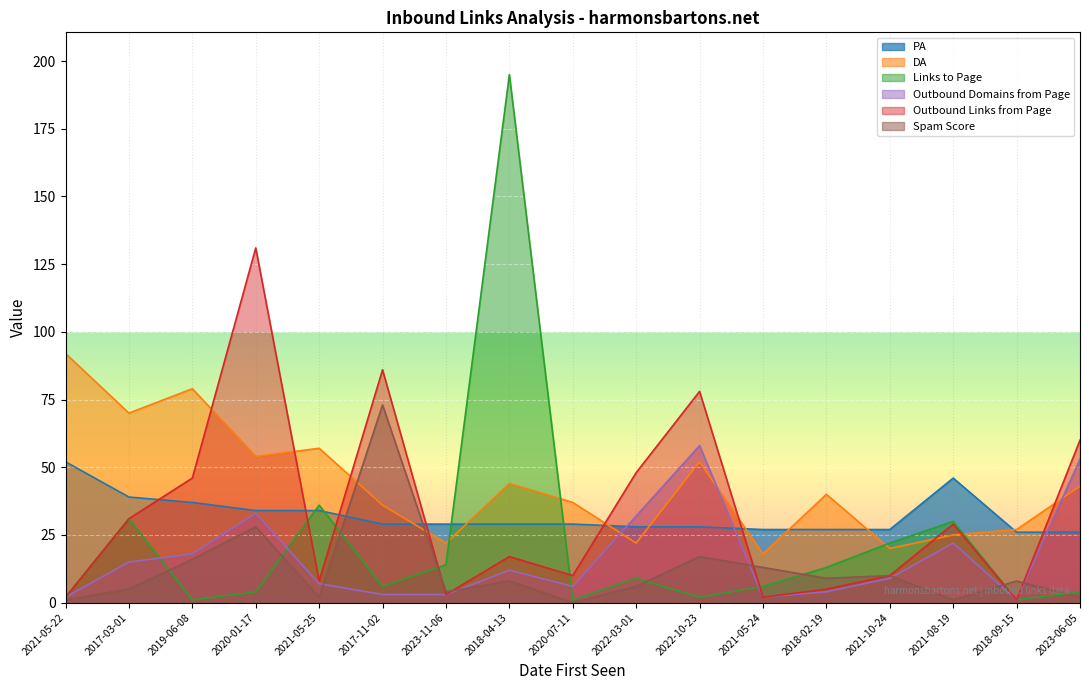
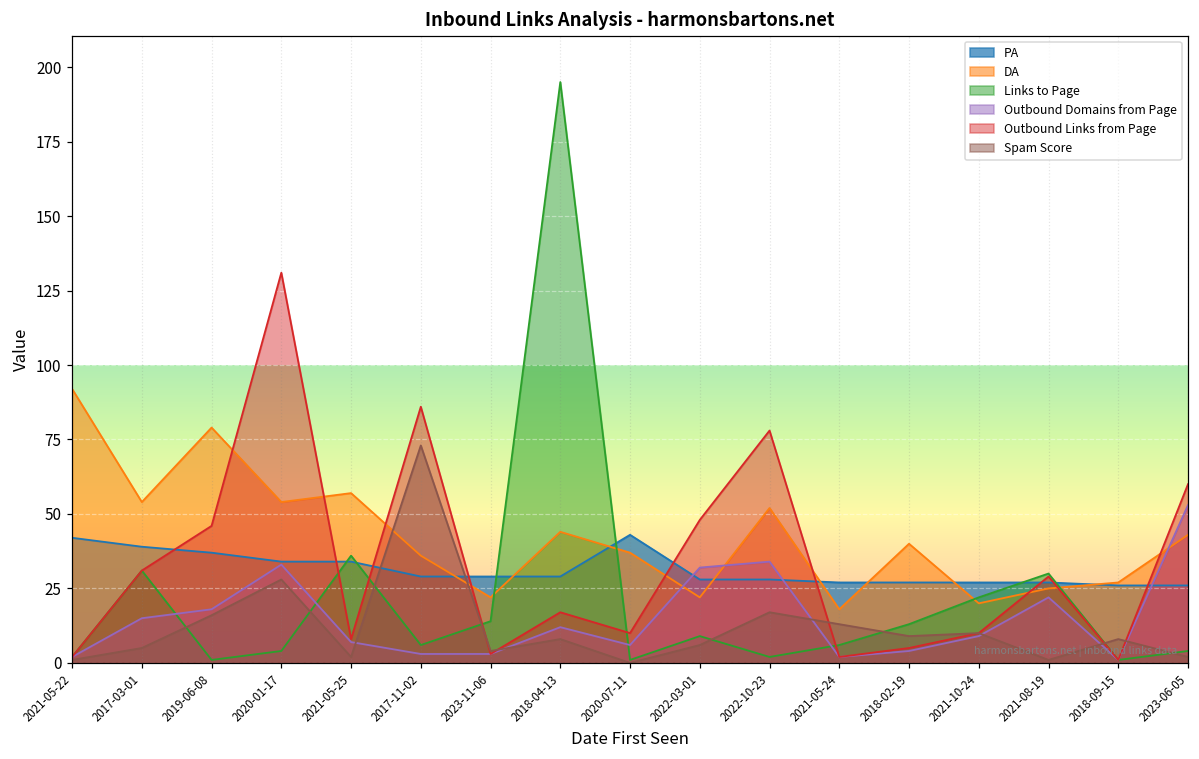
PA, 2021-05-22: 52 -> 42
DA, 2017-03-01: 70 -> 54
PA, 2020-07-11: 29 -> 43
Outbound Domains from Page, 2022-10-23: 58 -> 34
PA, 2021-08-19: 46 -> 27
